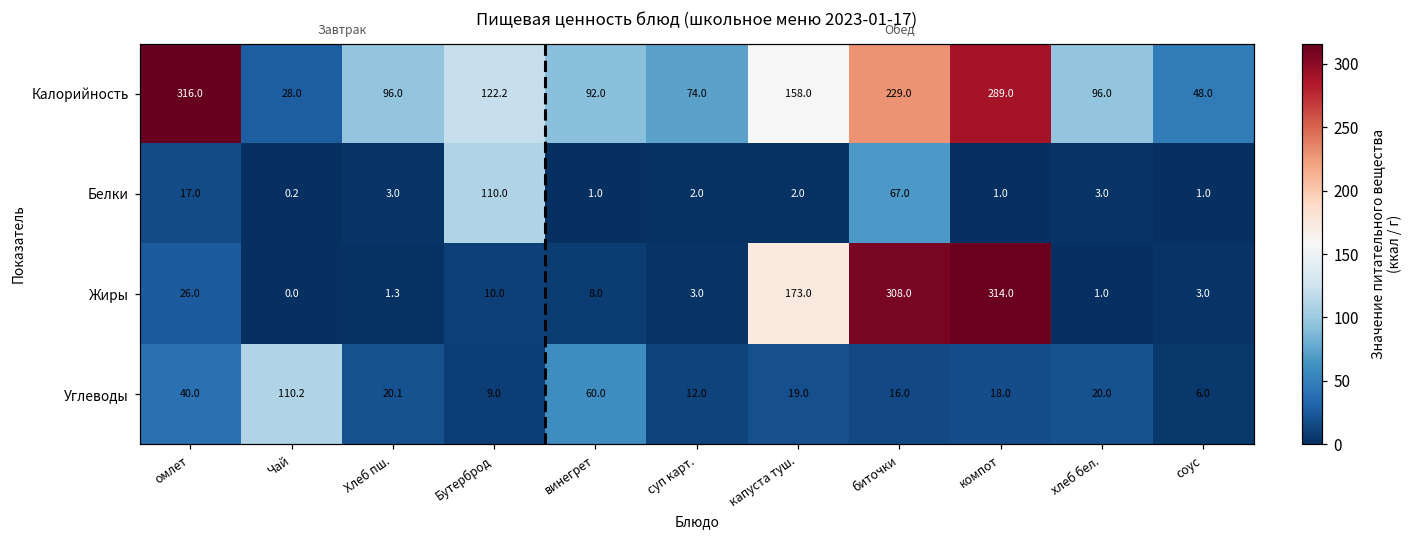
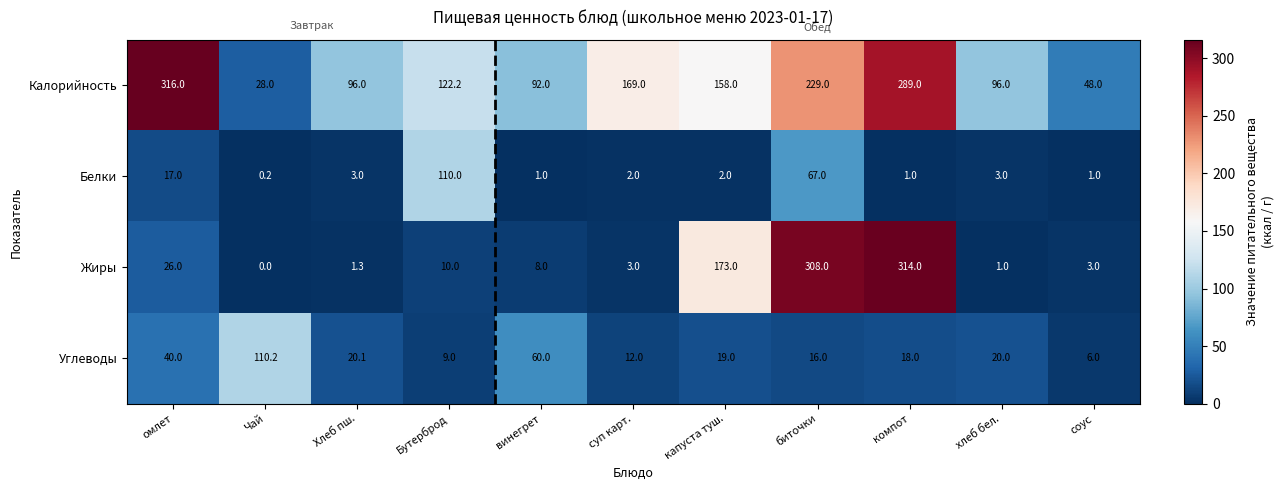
Калорийность, суп карт.: 74.0 -> 169.0
